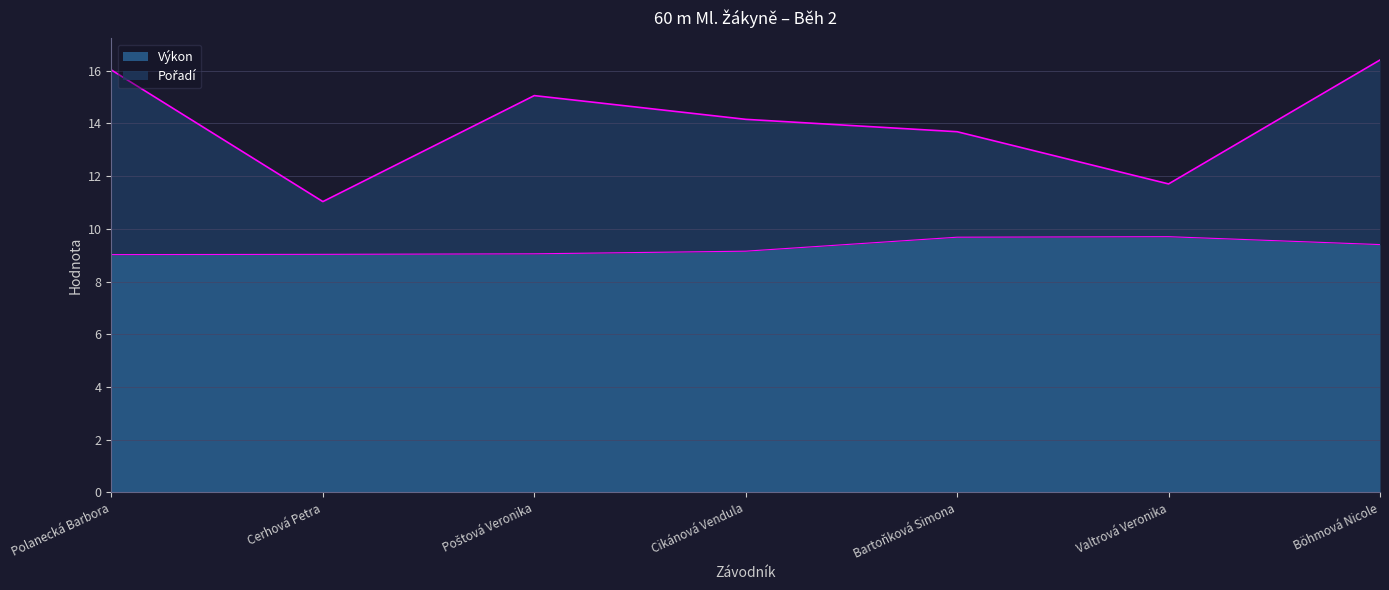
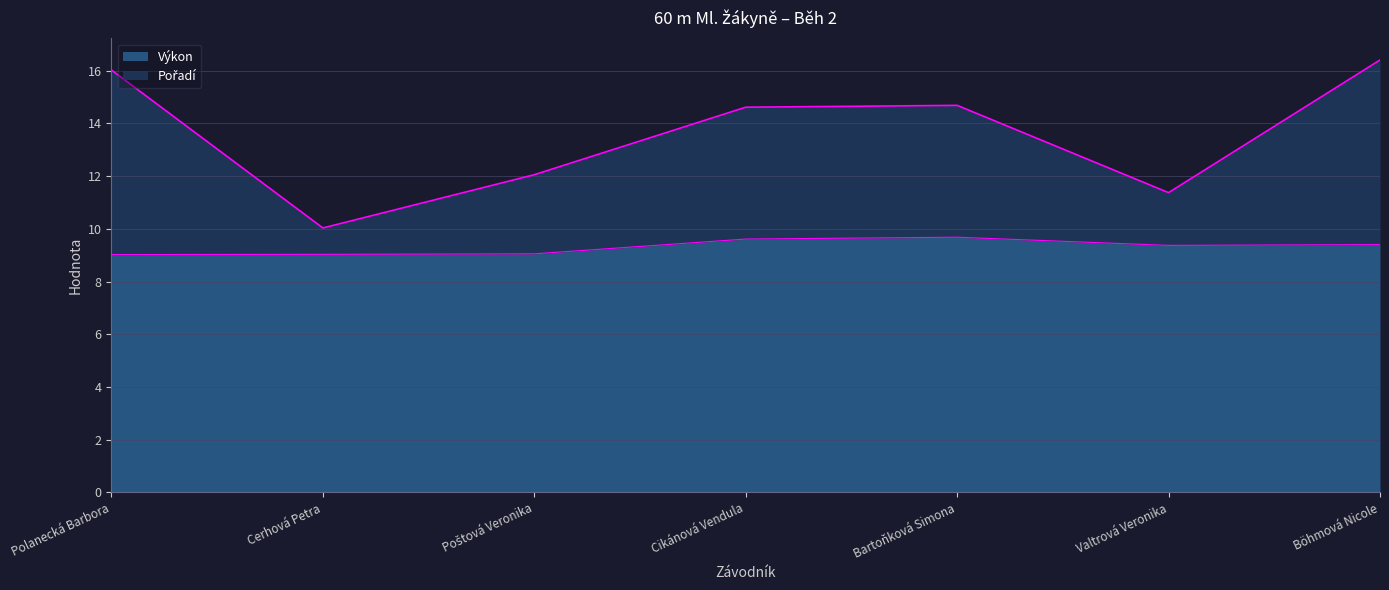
Pořadí, Cerhová Petra: 2 -> 1
Pořadí, Poštová Veronika: 6 -> 3
Výkon, Cikánová Vendula: 9.2 -> 9.6
Pořadí, Bartoňková Simona: 4 -> 5
Výkon, Valtrová Veronika: 9.7 -> 9.4
